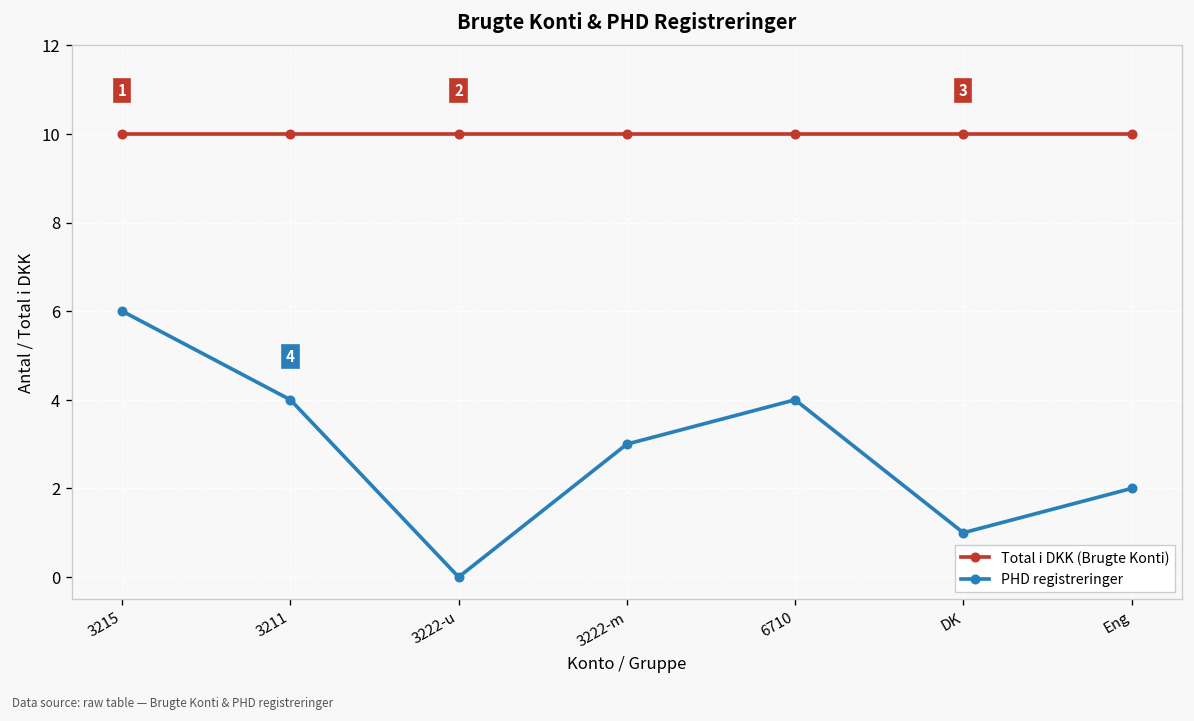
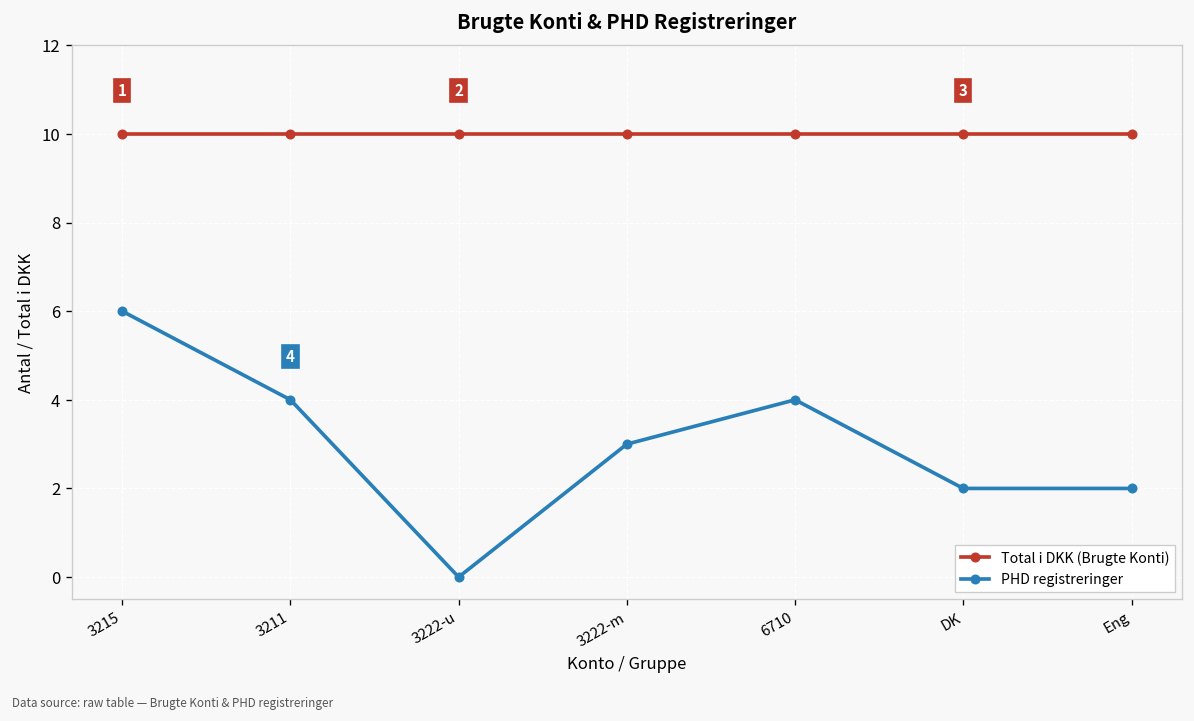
PHD registreringer, DK: 1 -> 2
